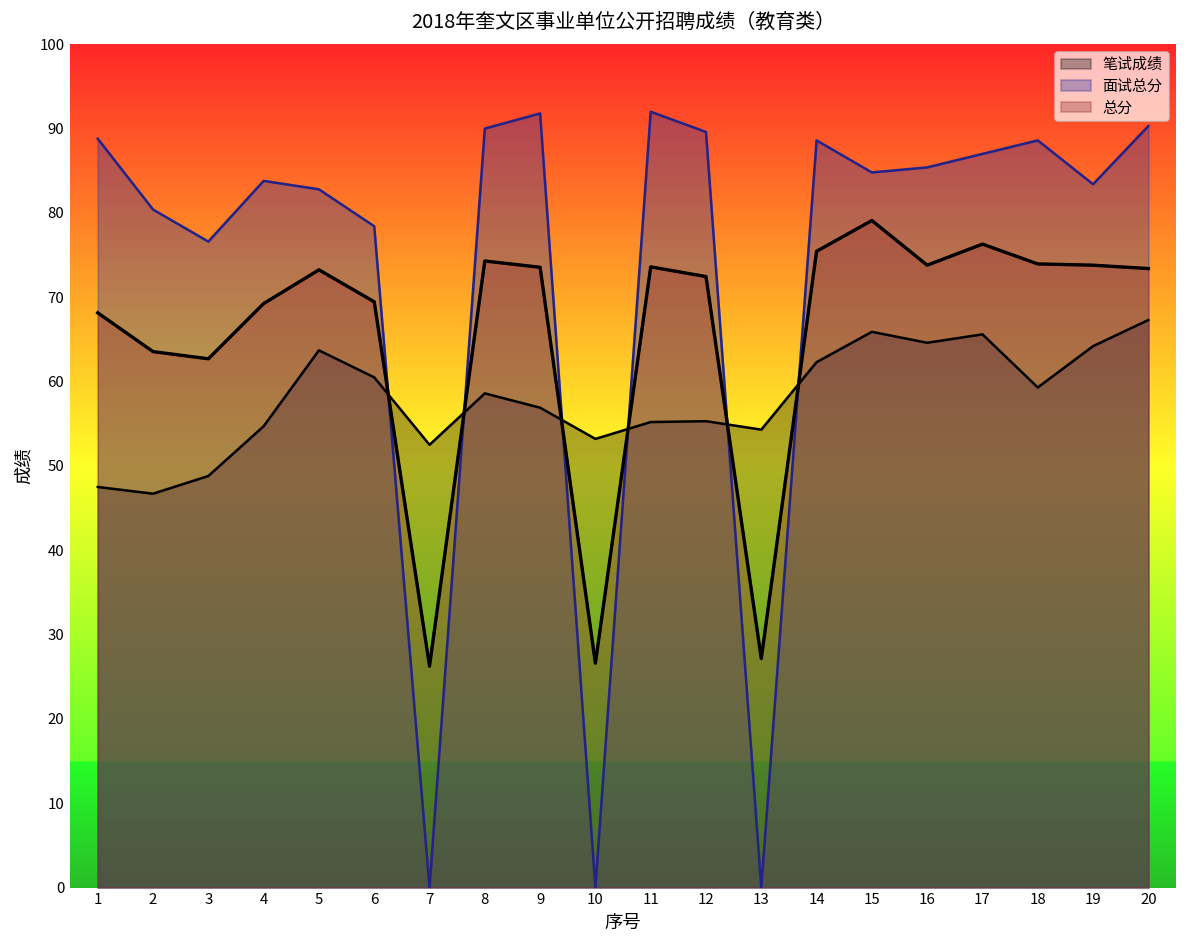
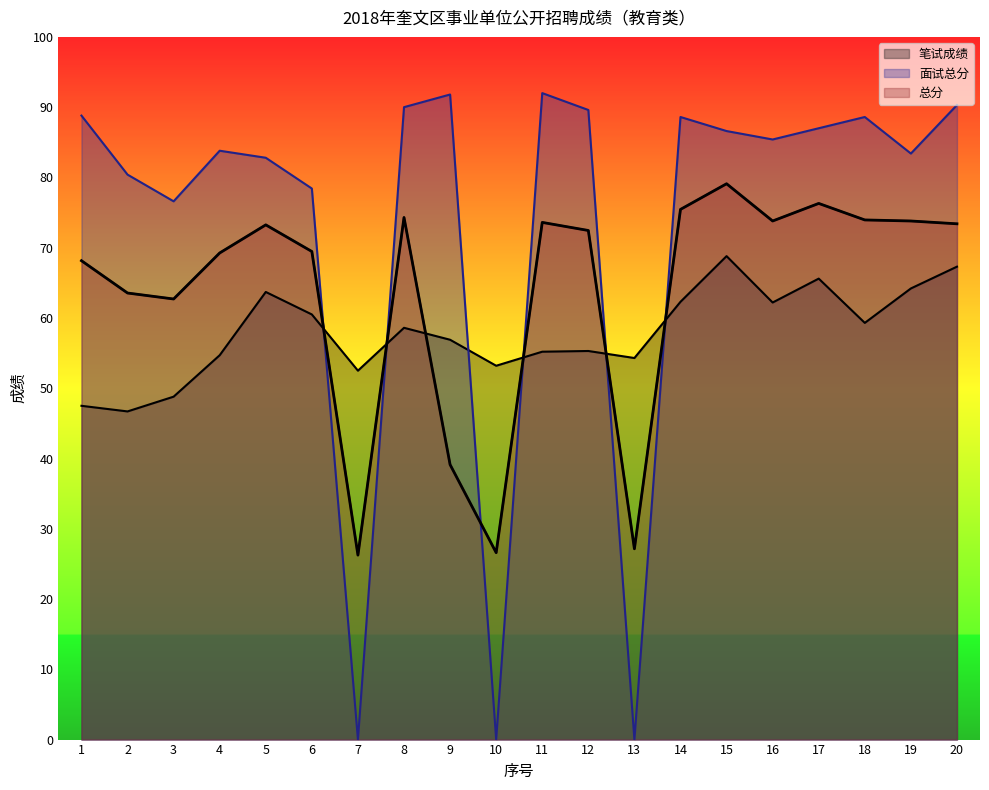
总分, 9: 74 -> 39
笔试成绩, 15: 66 -> 69
面试总分, 15: 85 -> 87
笔试成绩, 16: 65 -> 62
